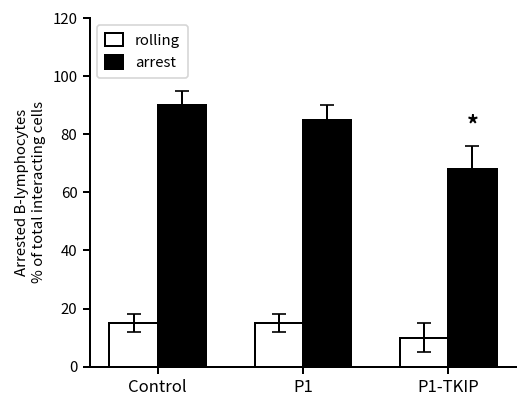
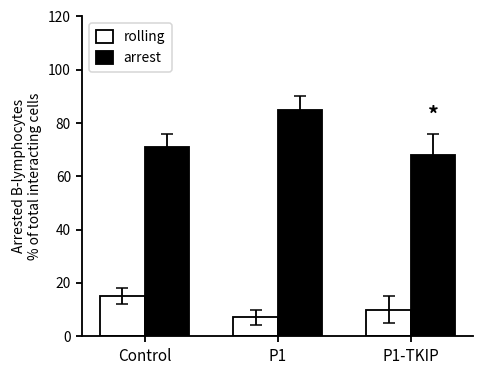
arrest, Control: 90 -> 71
rolling, P1: 15 -> 7
